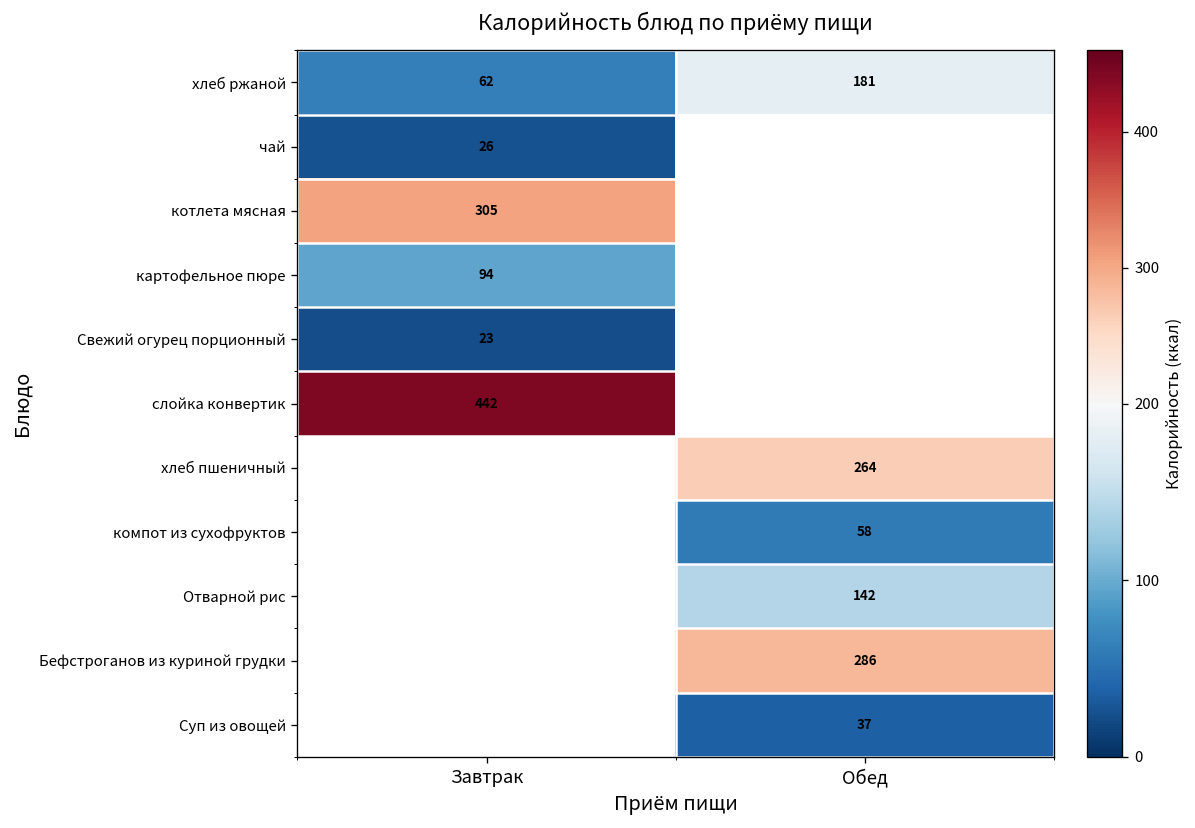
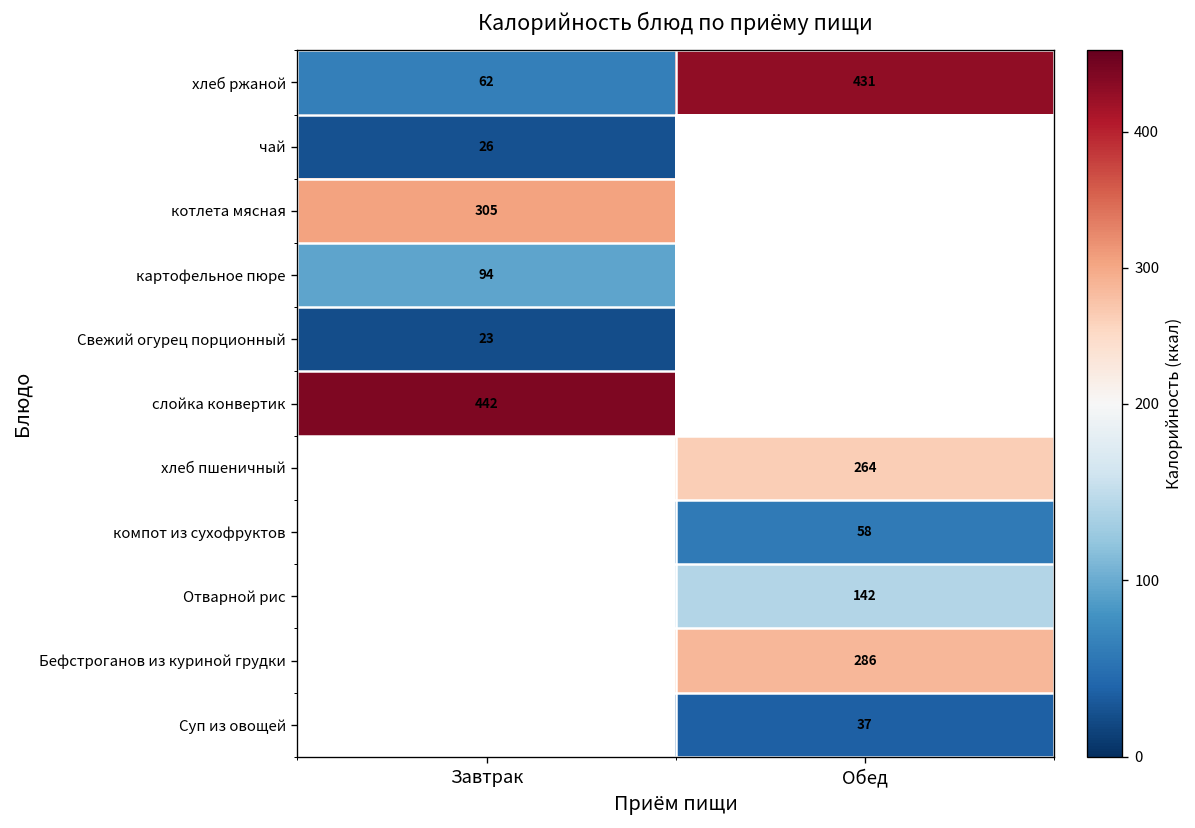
хлеб ржаной, Обед: 181 -> 431
